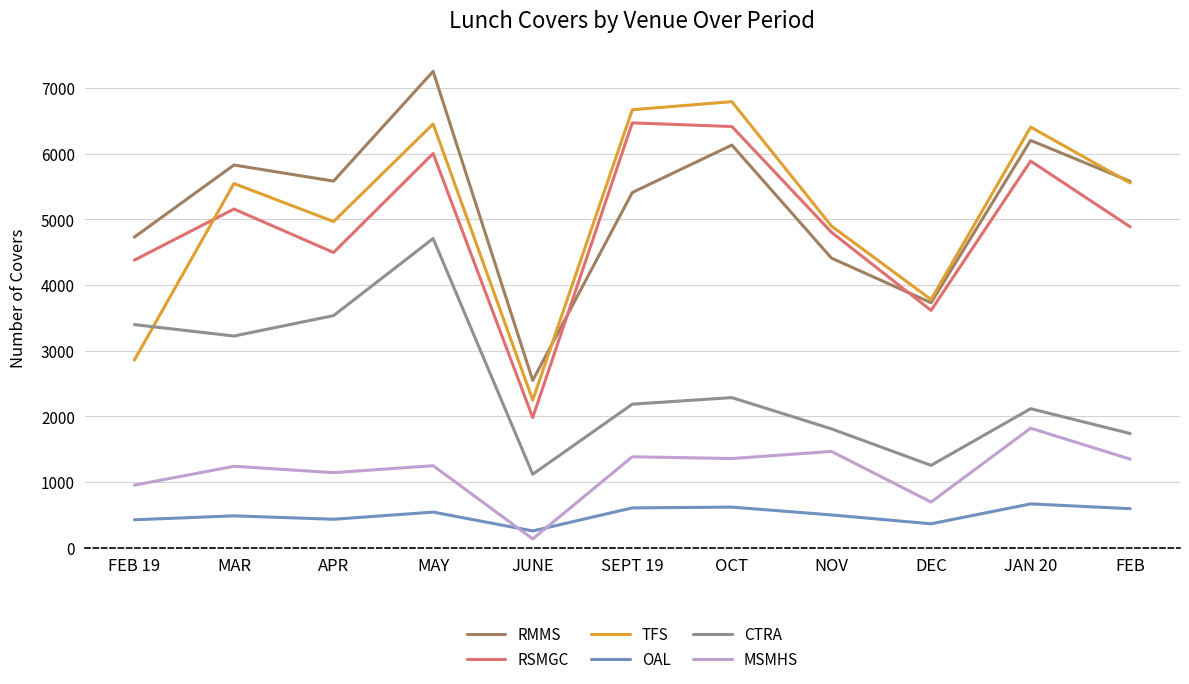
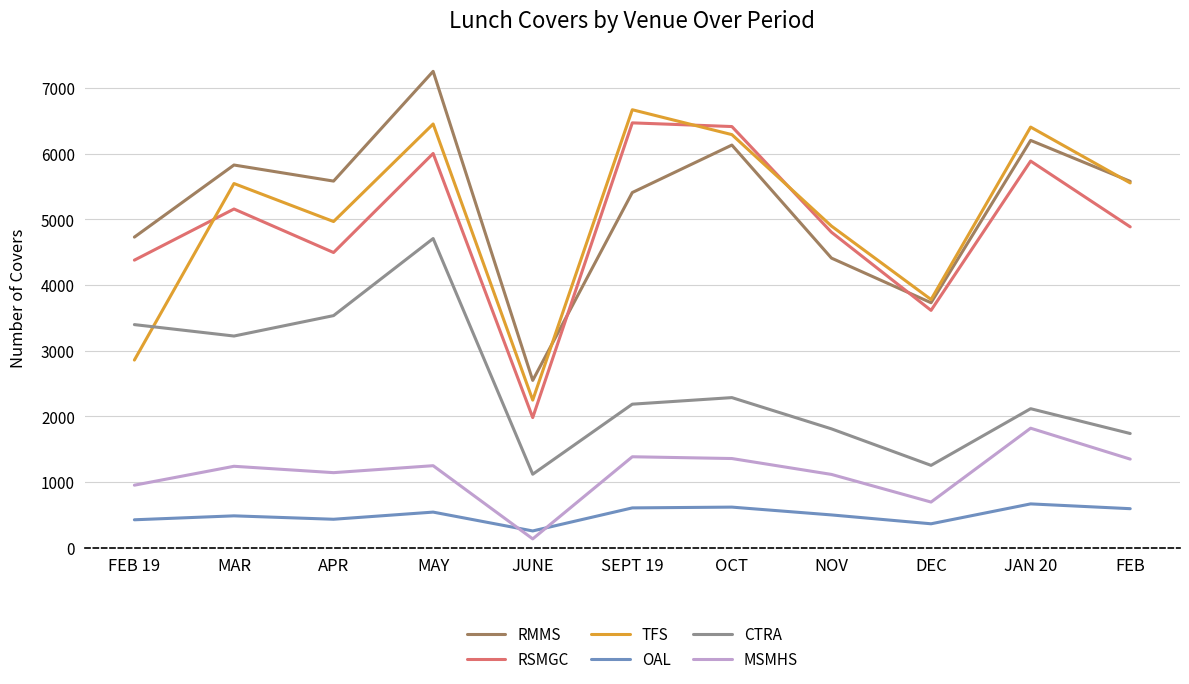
TFS, OCT: 6800 -> 6300
MSMHS, NOV: 1500 -> 1100
